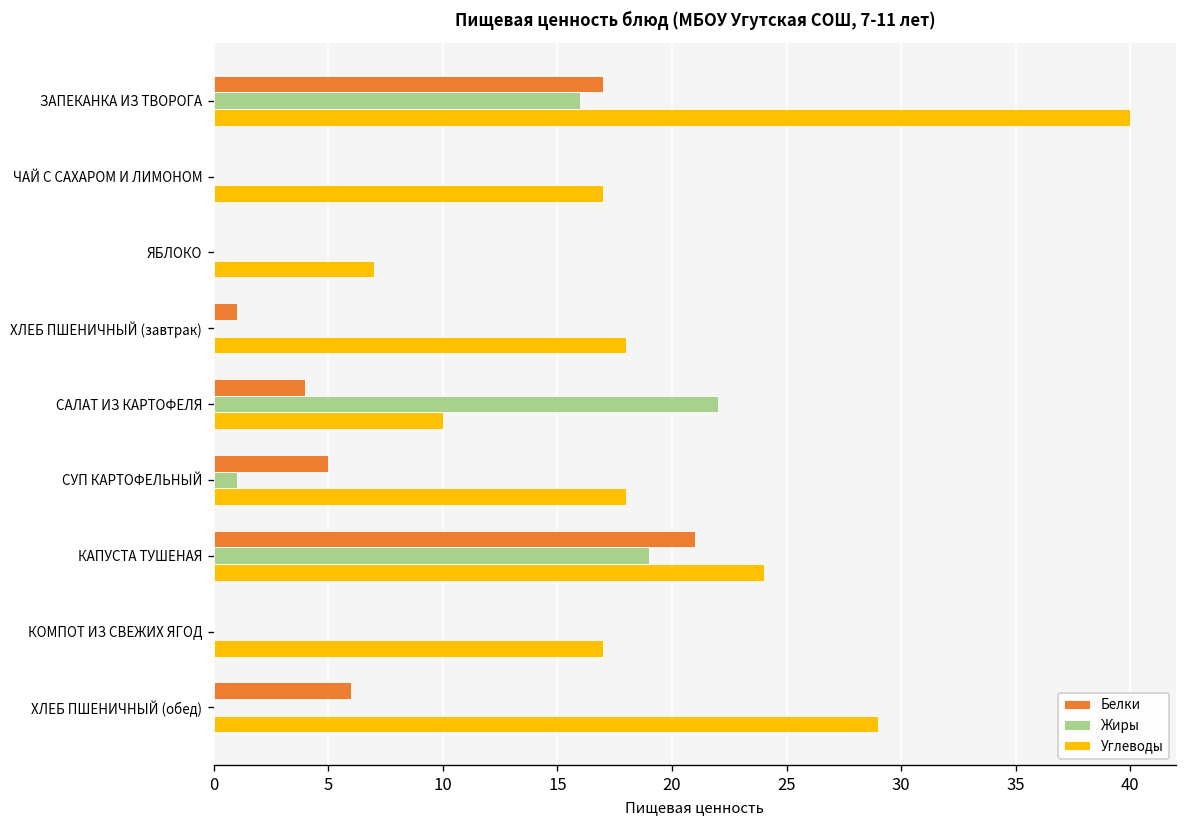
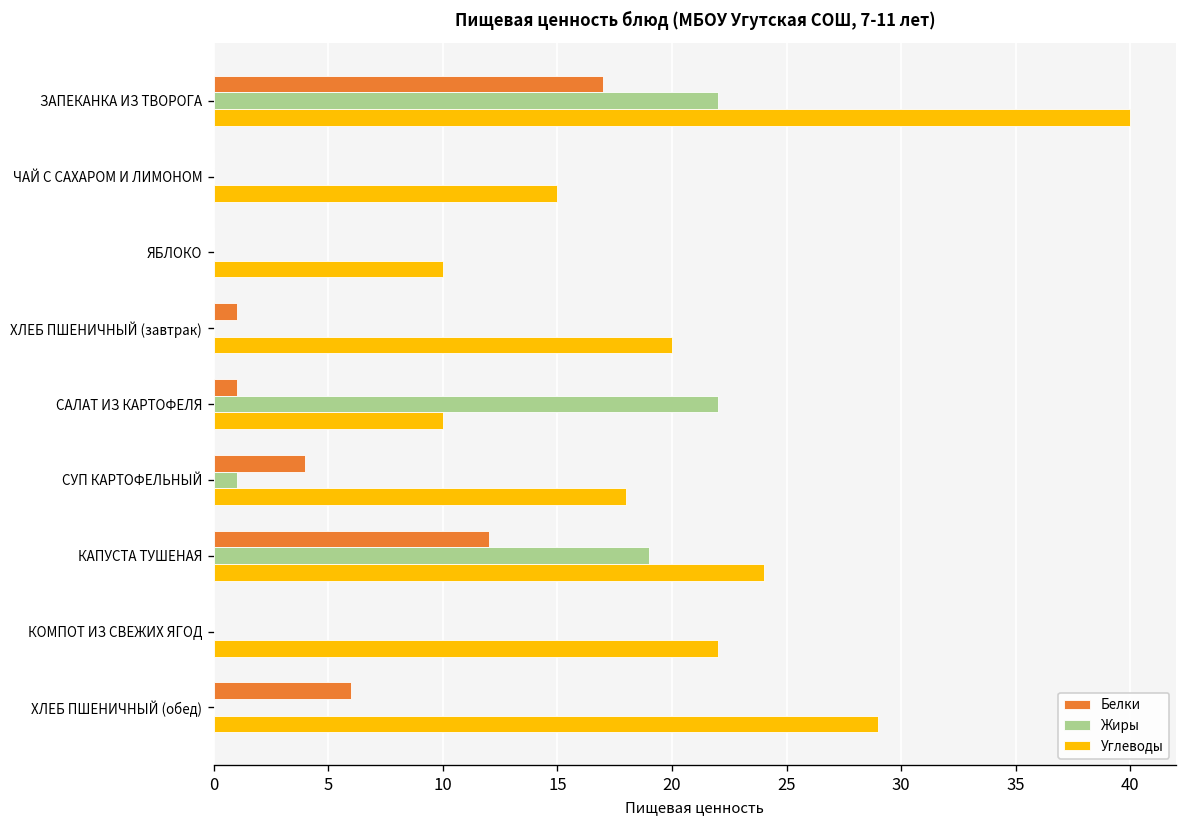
Жиры, ЗАПЕКАНКА ИЗ ТВОРОГА: 16 -> 22
Углеводы, ЧАЙ С САХАРОМ И ЛИМОНОМ: 17 -> 15
Углеводы, ЯБЛОКО: 7 -> 10
Углеводы, ХЛЕБ ПШЕНИЧНЫЙ (завтрак): 18 -> 20
Белки, САЛАТ ИЗ КАРТОФЕЛЯ: 4 -> 1
Белки, СУП КАРТОФЕЛЬНЫЙ: 5 -> 4
Белки, КАПУСТА ТУШЕНАЯ: 21 -> 12
Углеводы, КОМПОТ ИЗ СВЕЖИХ ЯГОД: 17 -> 22
